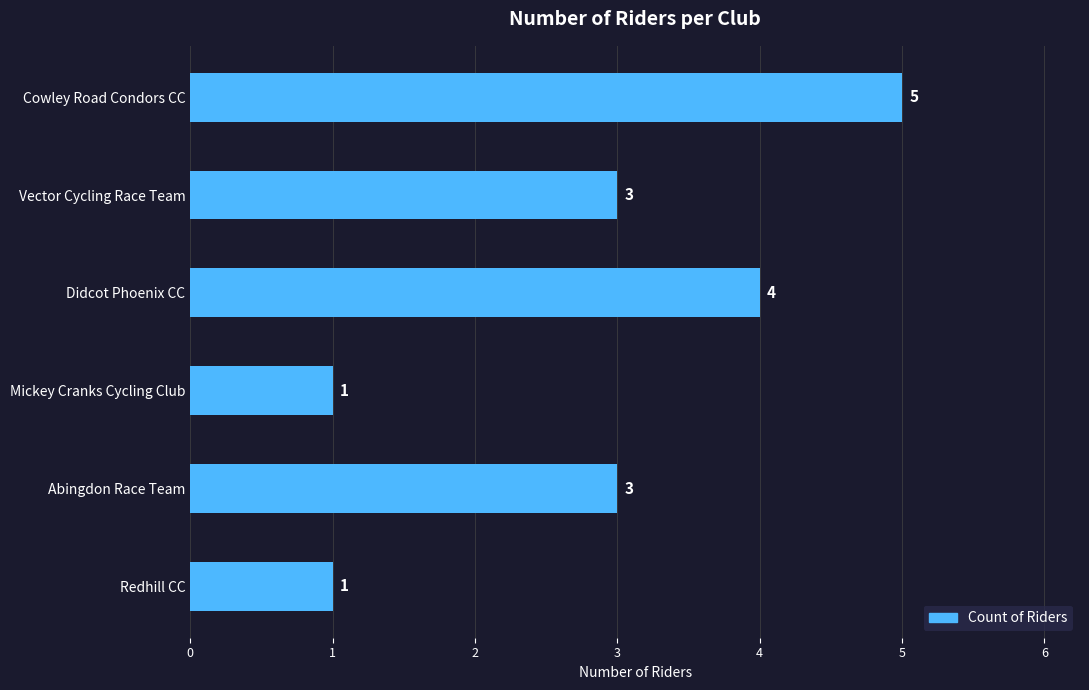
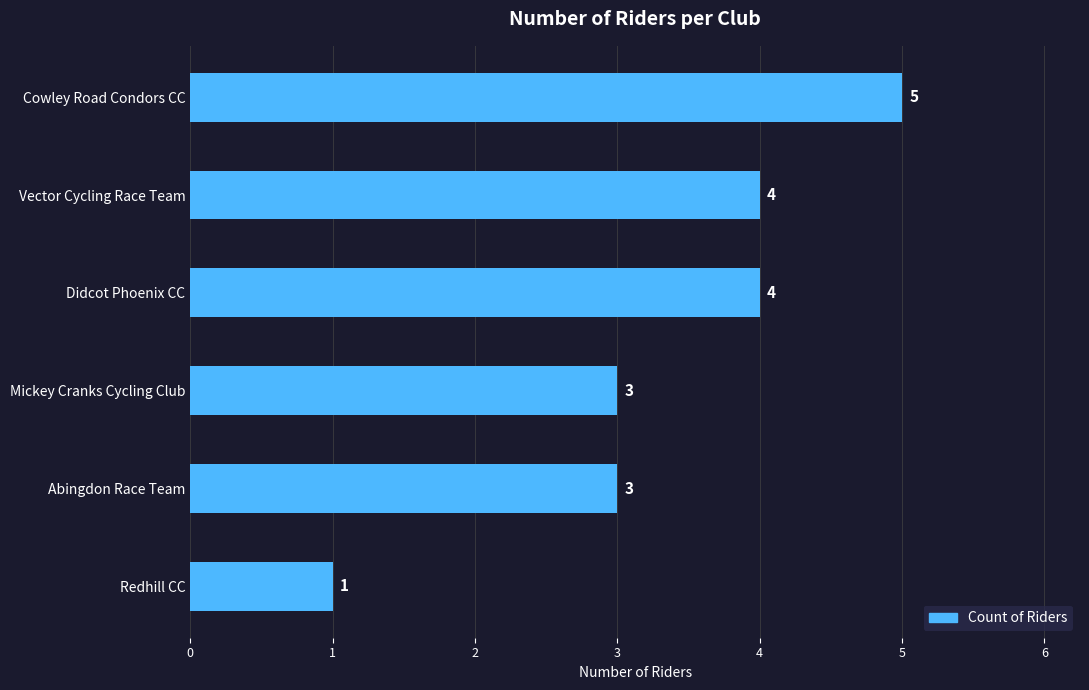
Vector Cycling Race Team: 3 -> 4
Mickey Cranks Cycling Club: 1 -> 3
